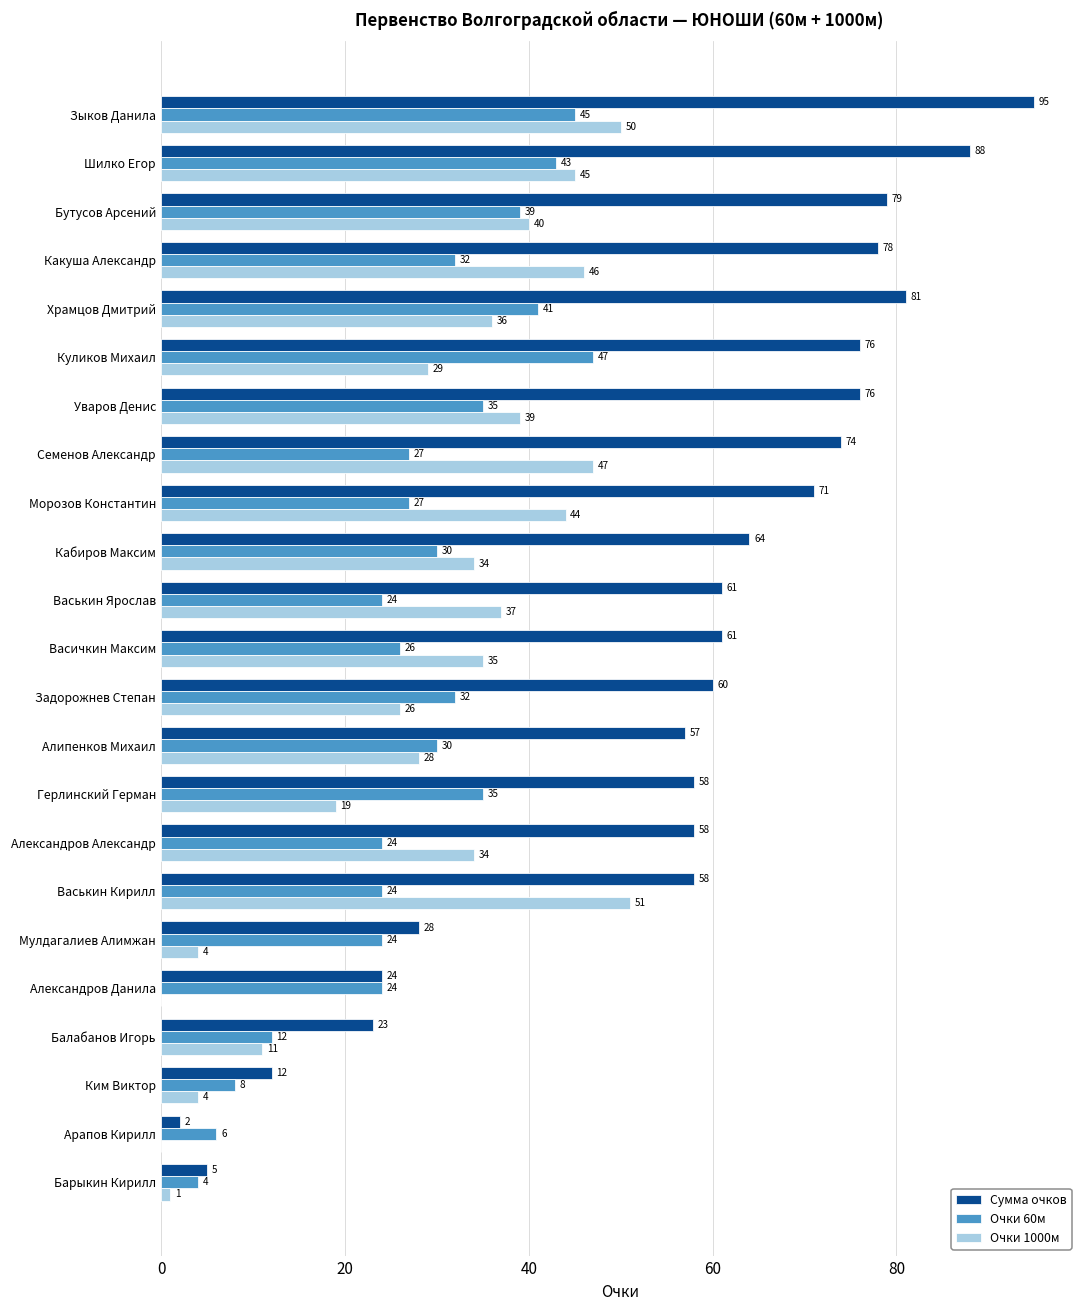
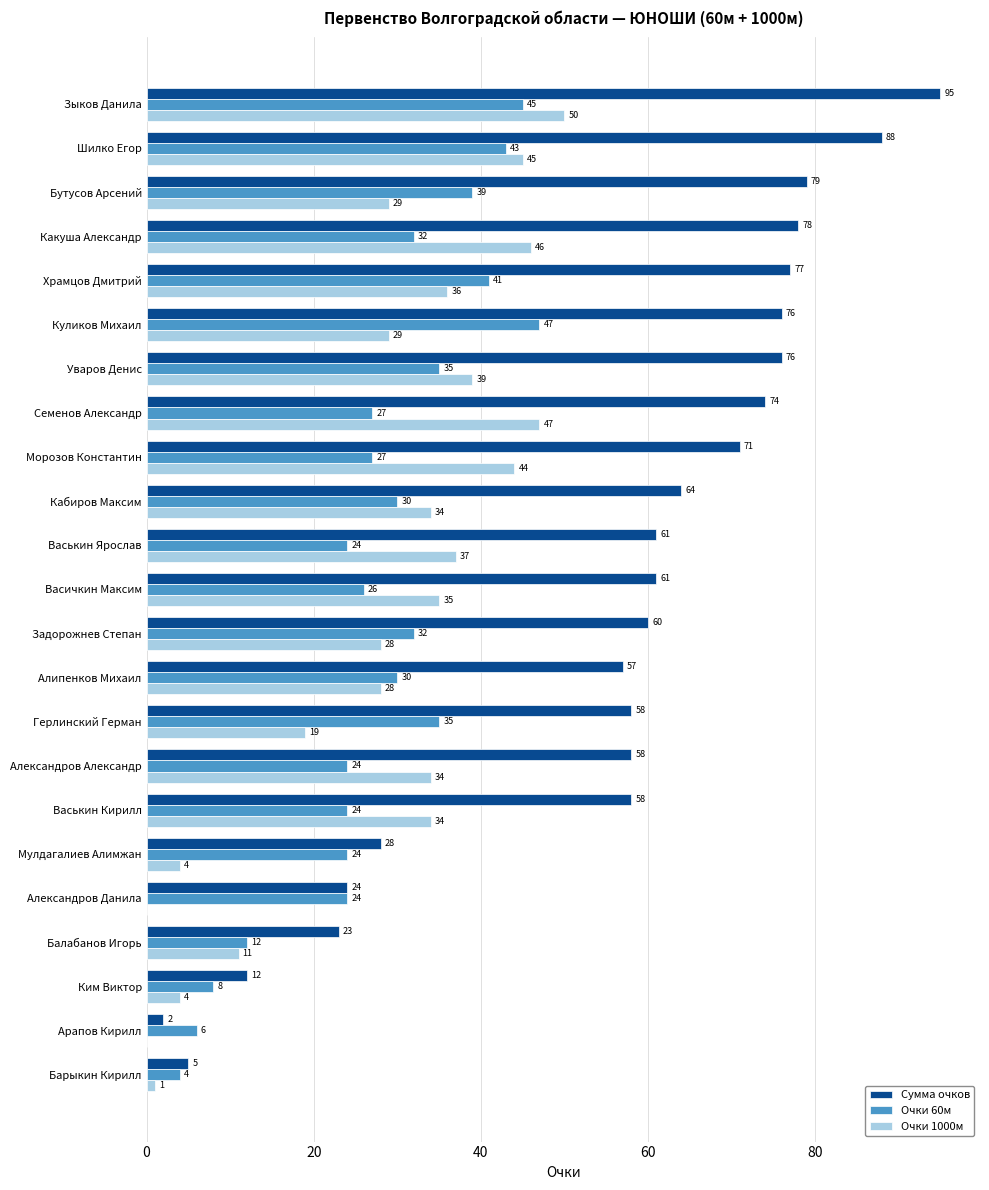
Очки 1000м, Бутусов Арсений: 40 -> 29
Сумма очков, Храмцов Дмитрий: 81 -> 77
Очки 1000м, Задорожнев Степан: 26 -> 28
Очки 1000м, Васькин Кирилл: 51 -> 34
